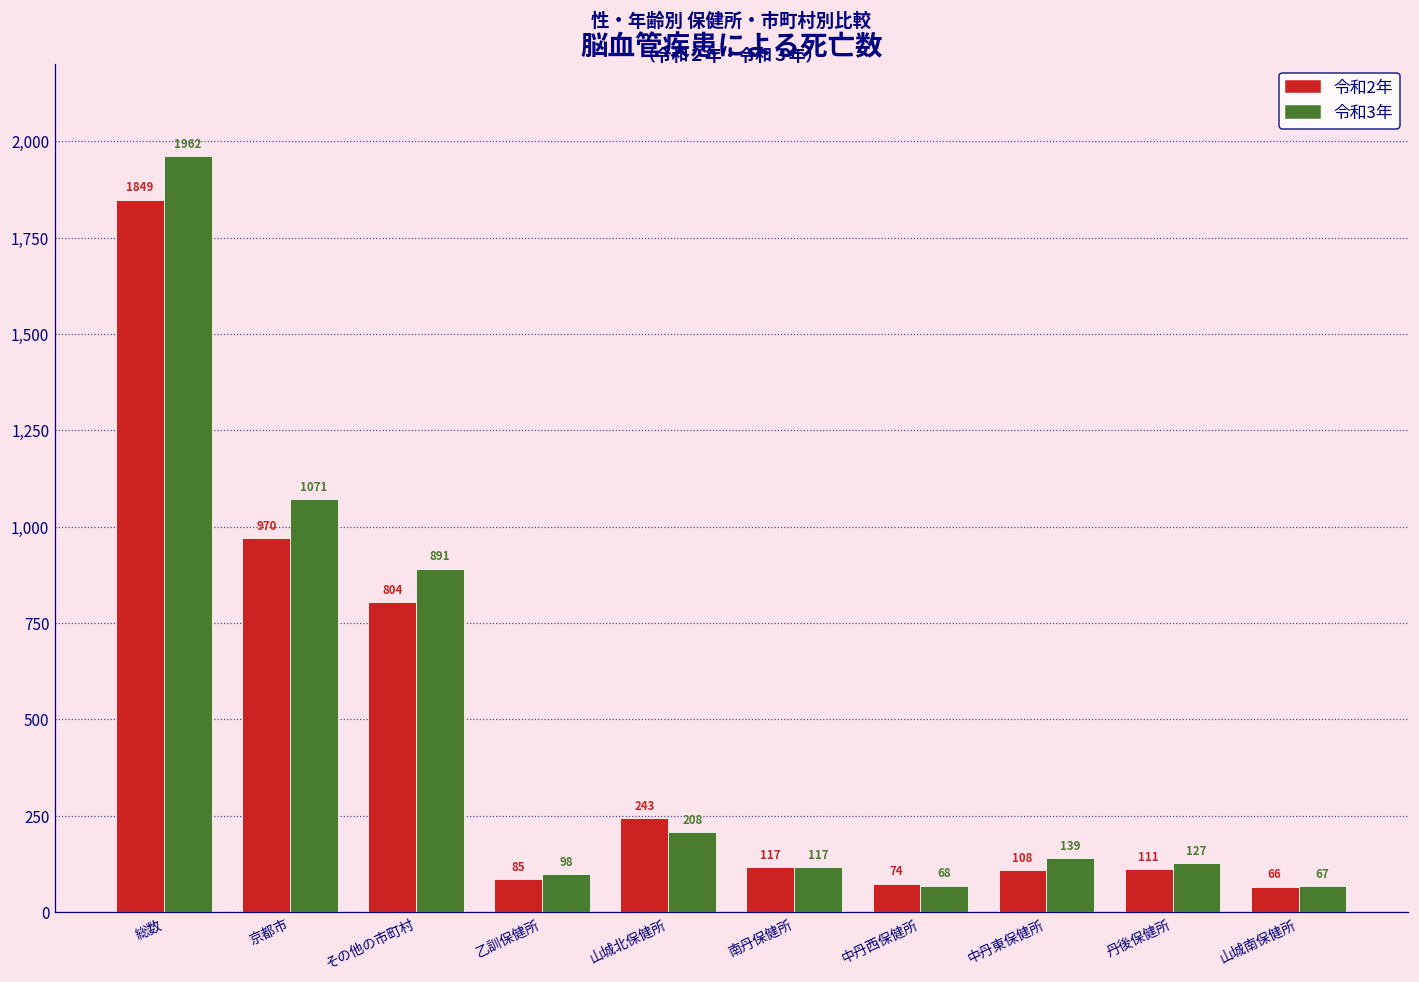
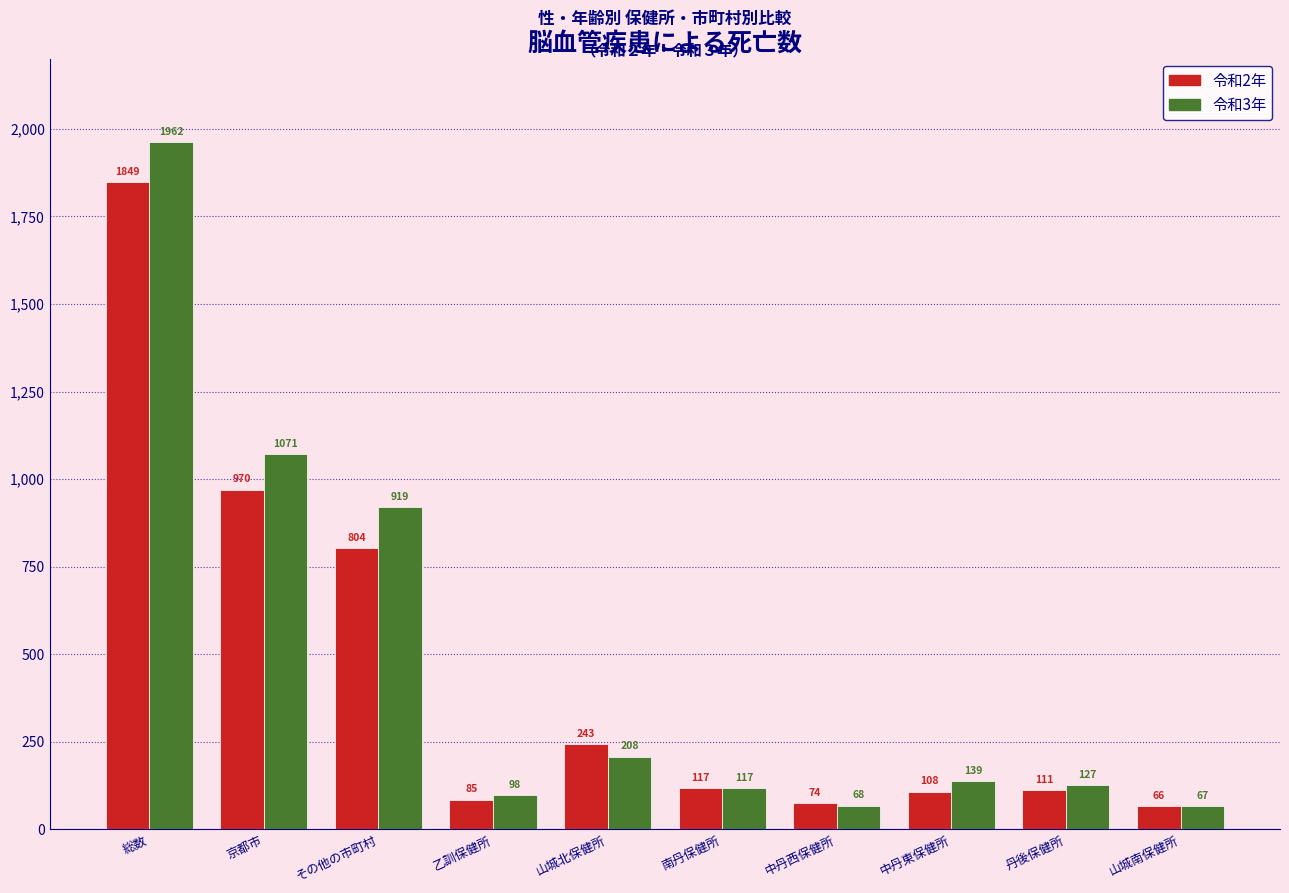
令和3年, その他の市町村: 891 -> 919
